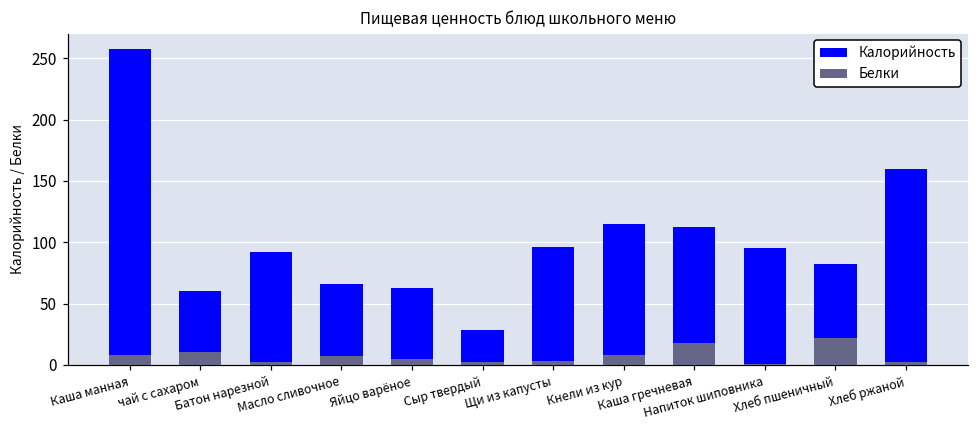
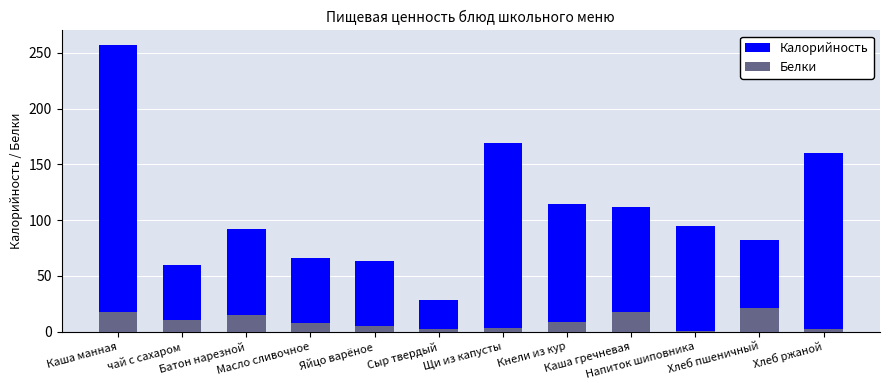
Белки, Каша манная: 8 -> 18
Белки, Батон нарезной: 3 -> 15
Калорийность, Щи из капусты: 96 -> 169
